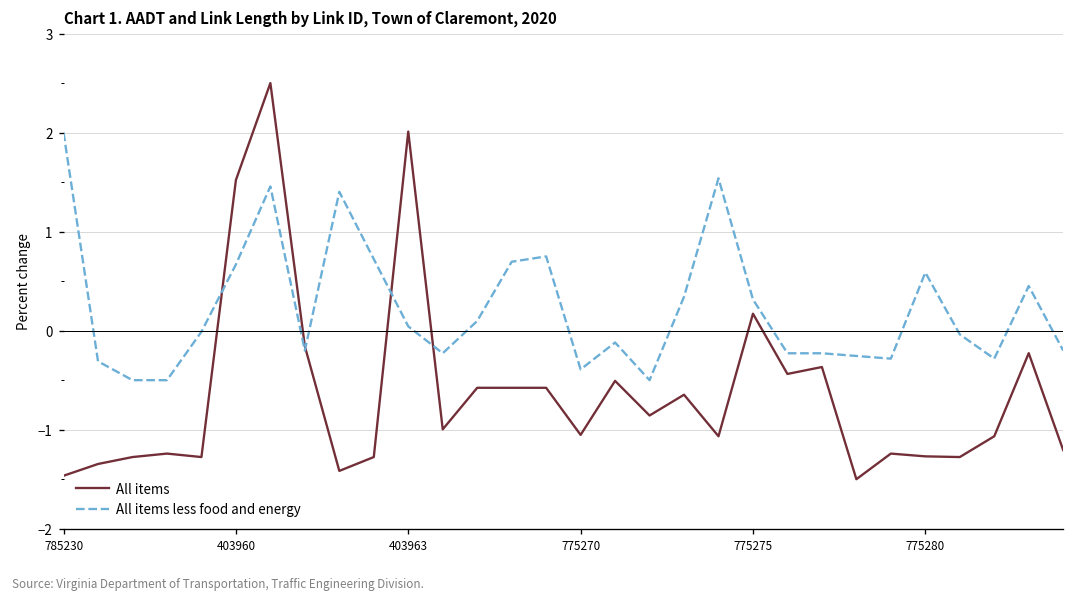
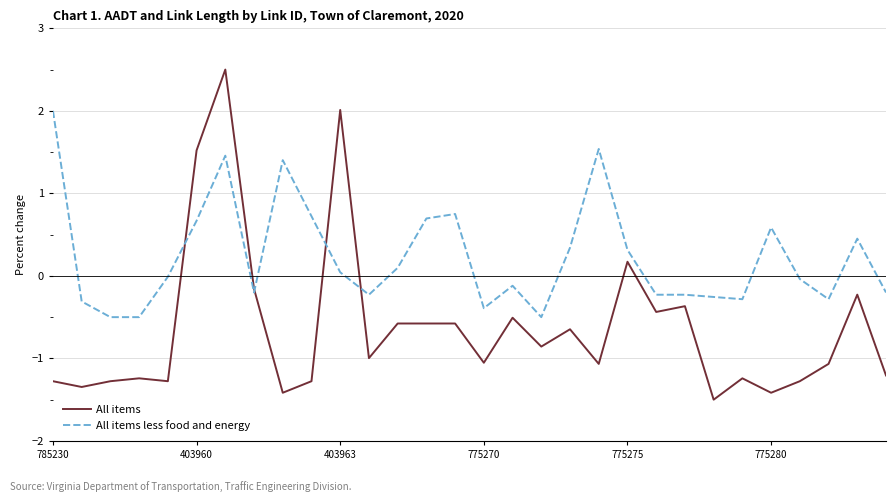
All items, 785230: -1.5 -> -1.3
All items, 775280: -1.3 -> -1.4
